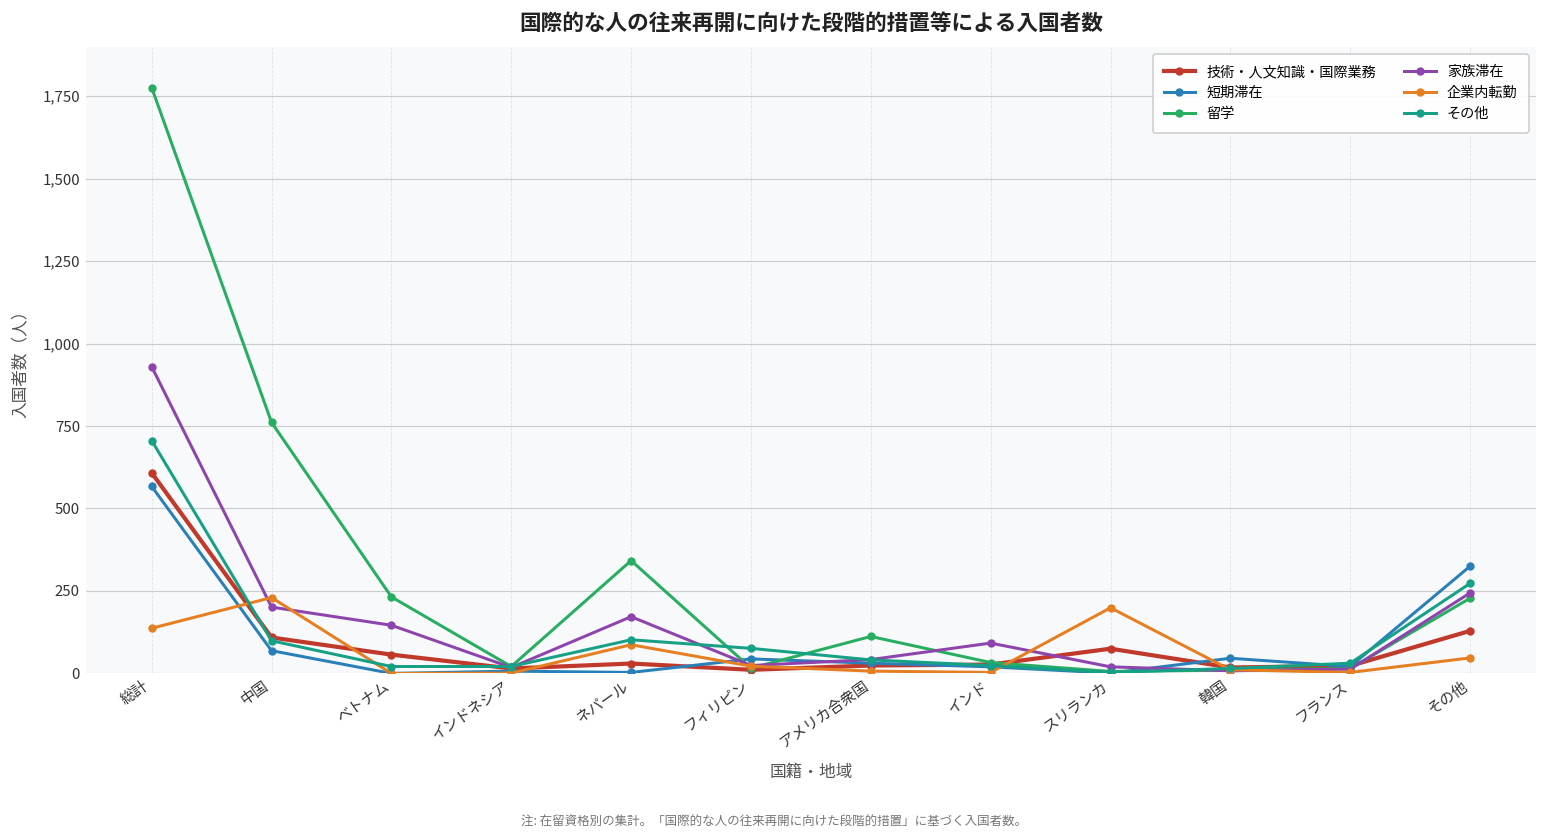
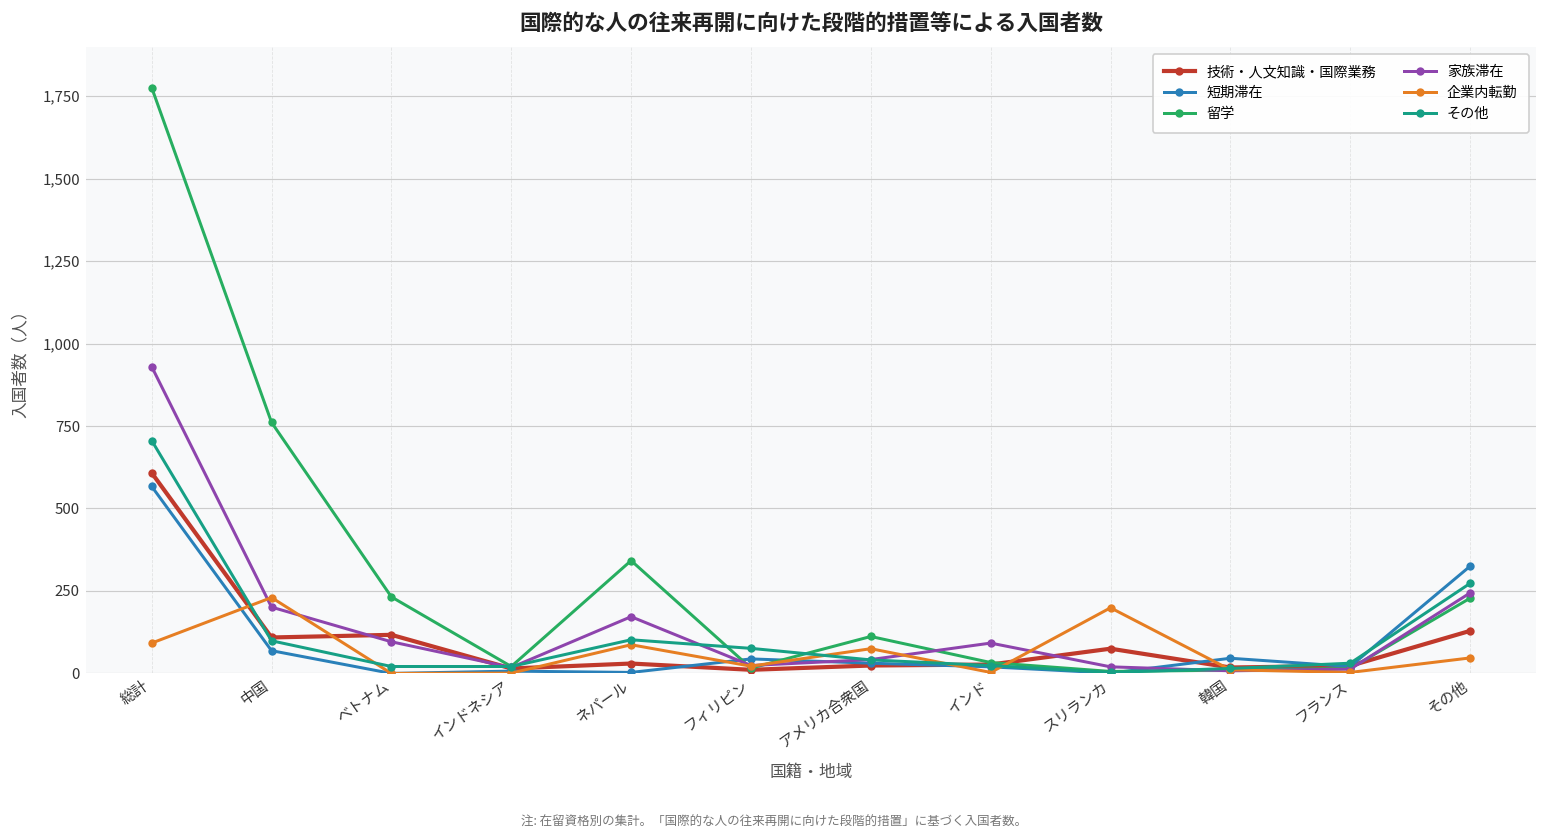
企業内転勤, 総計: 140 -> 90
技術・人文知識・国際業務, ベトナム: 60 -> 120
家族滞在, ベトナム: 150 -> 100
企業内転勤, アメリカ合衆国: 10 -> 80
